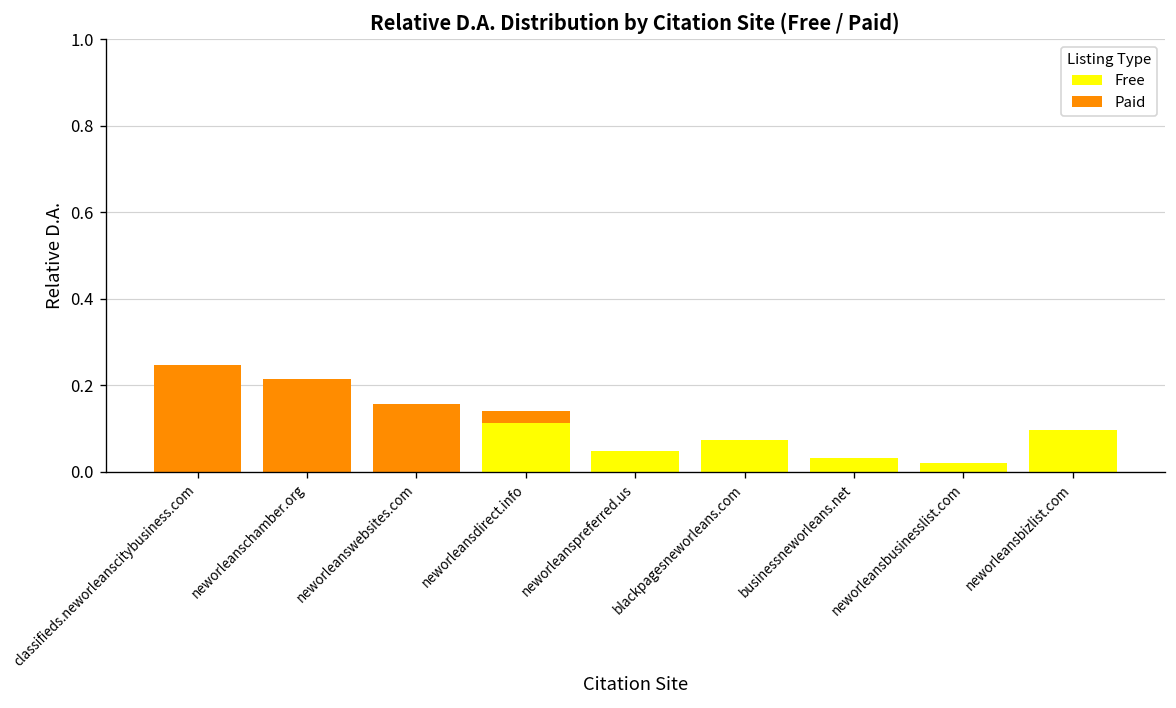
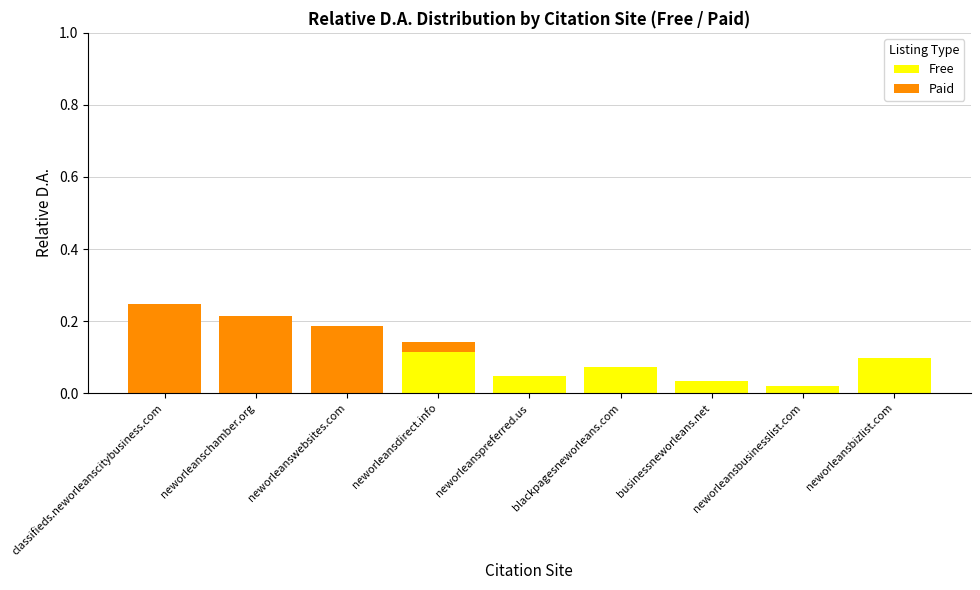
Paid, neworleanswebsites.com: 0.16 -> 0.19
